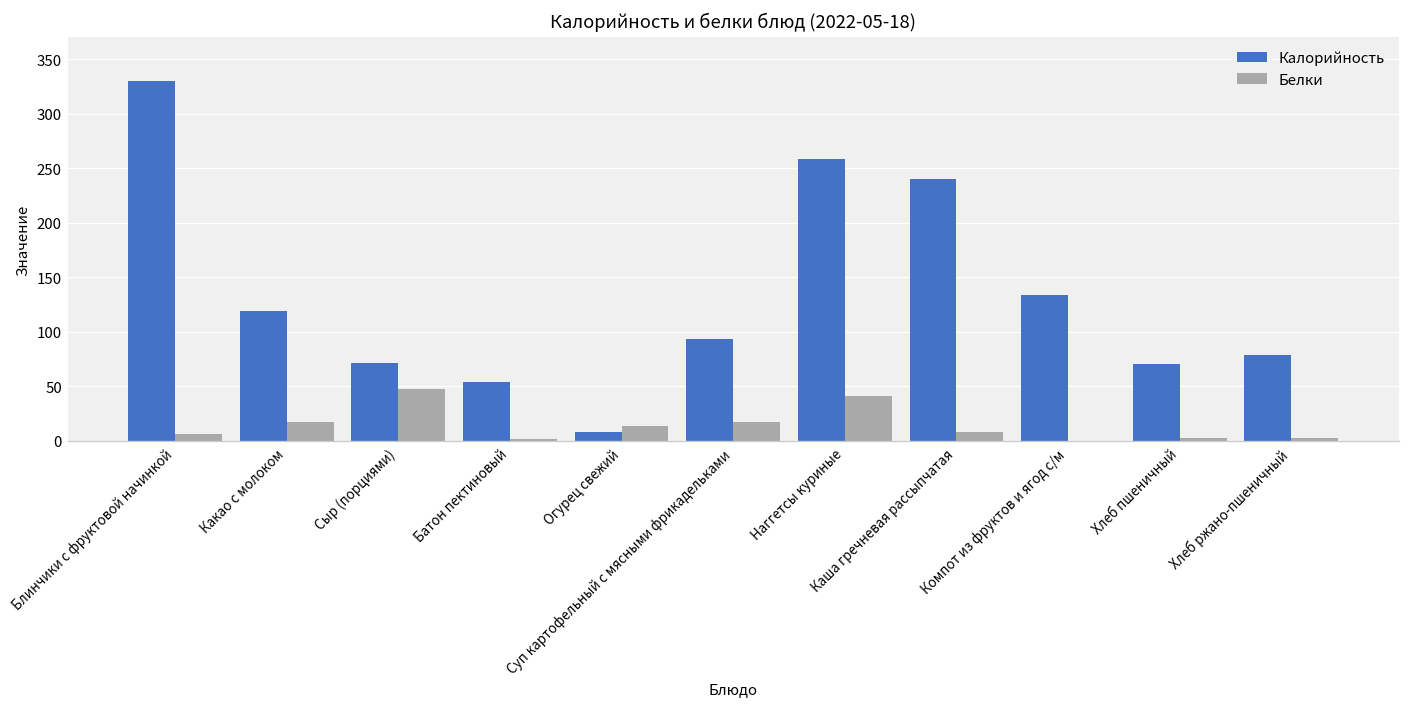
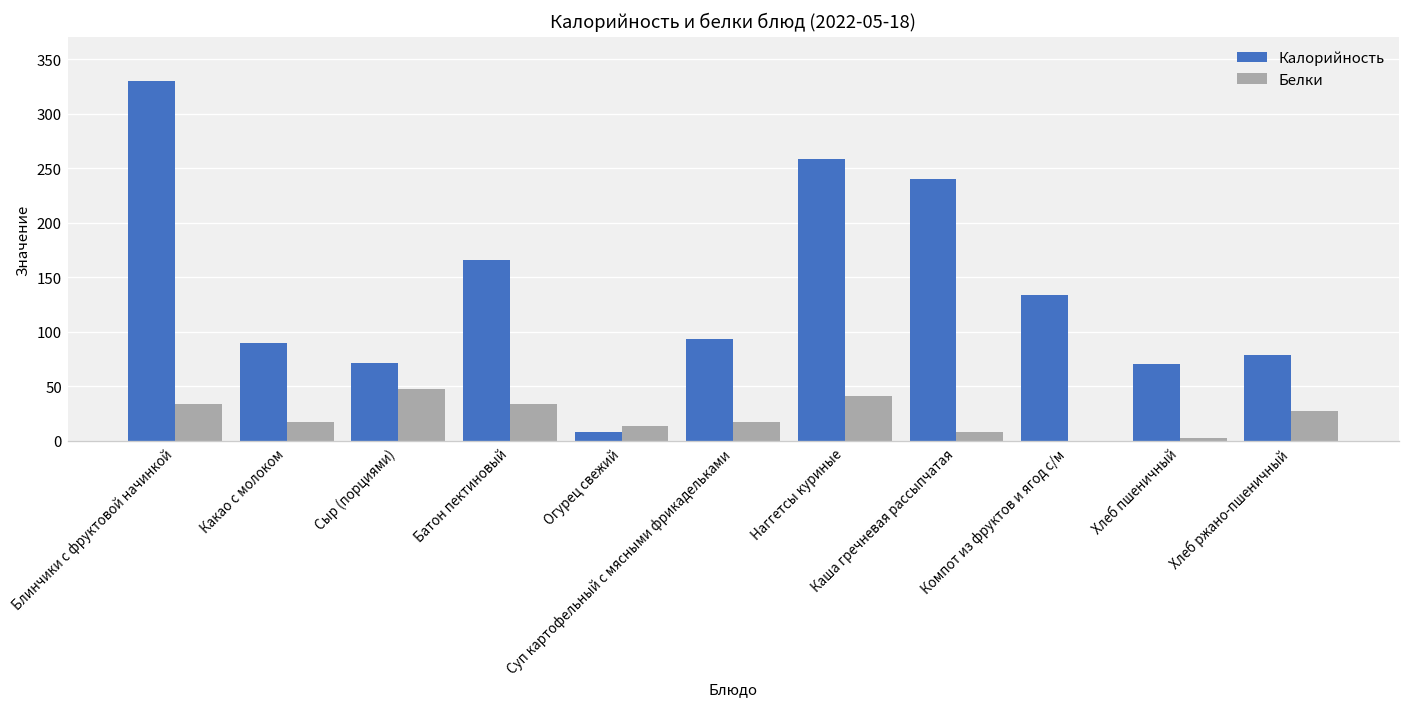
Белки, Блинчики с фруктовой начинкой: 10 -> 30
Калорийность, Какао с молоком: 120 -> 90
Калорийность, Батон пектиновый: 50 -> 170
Белки, Батон пектиновый: 0 -> 30
Белки, Хлеб ржано-пшеничный: 0 -> 30
